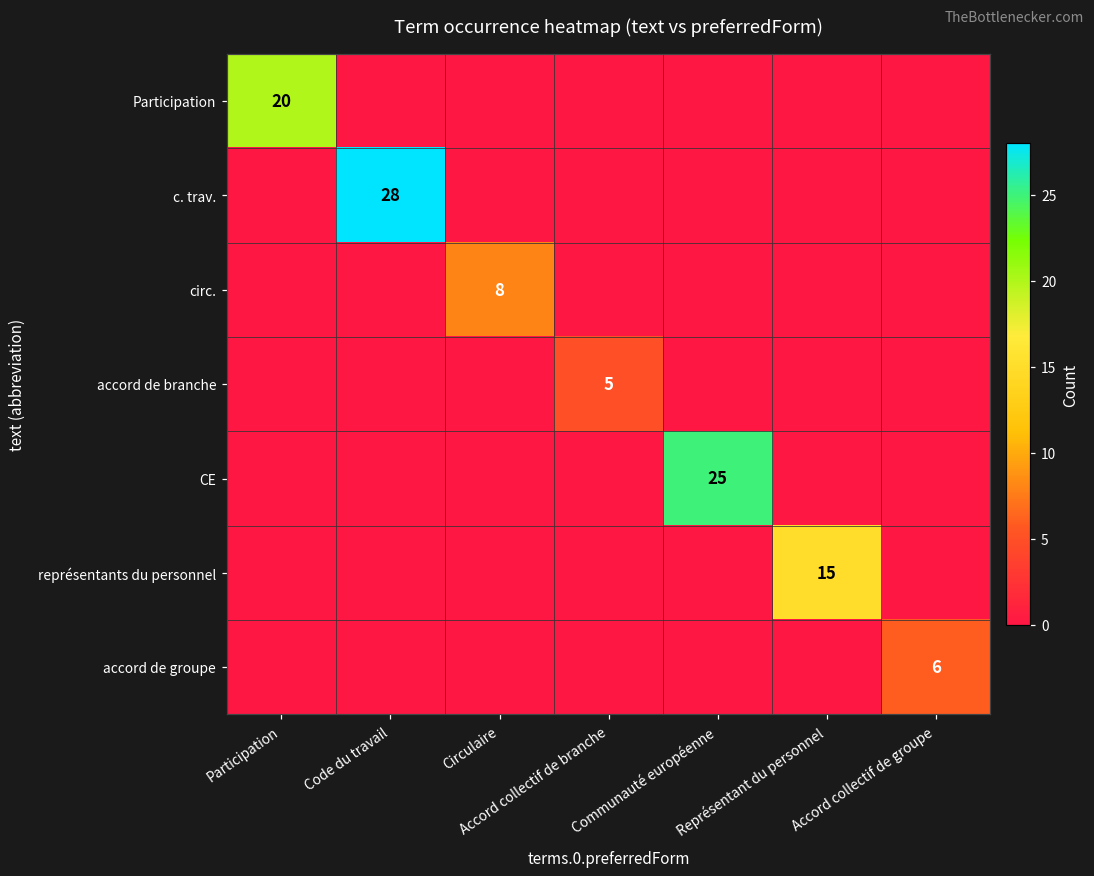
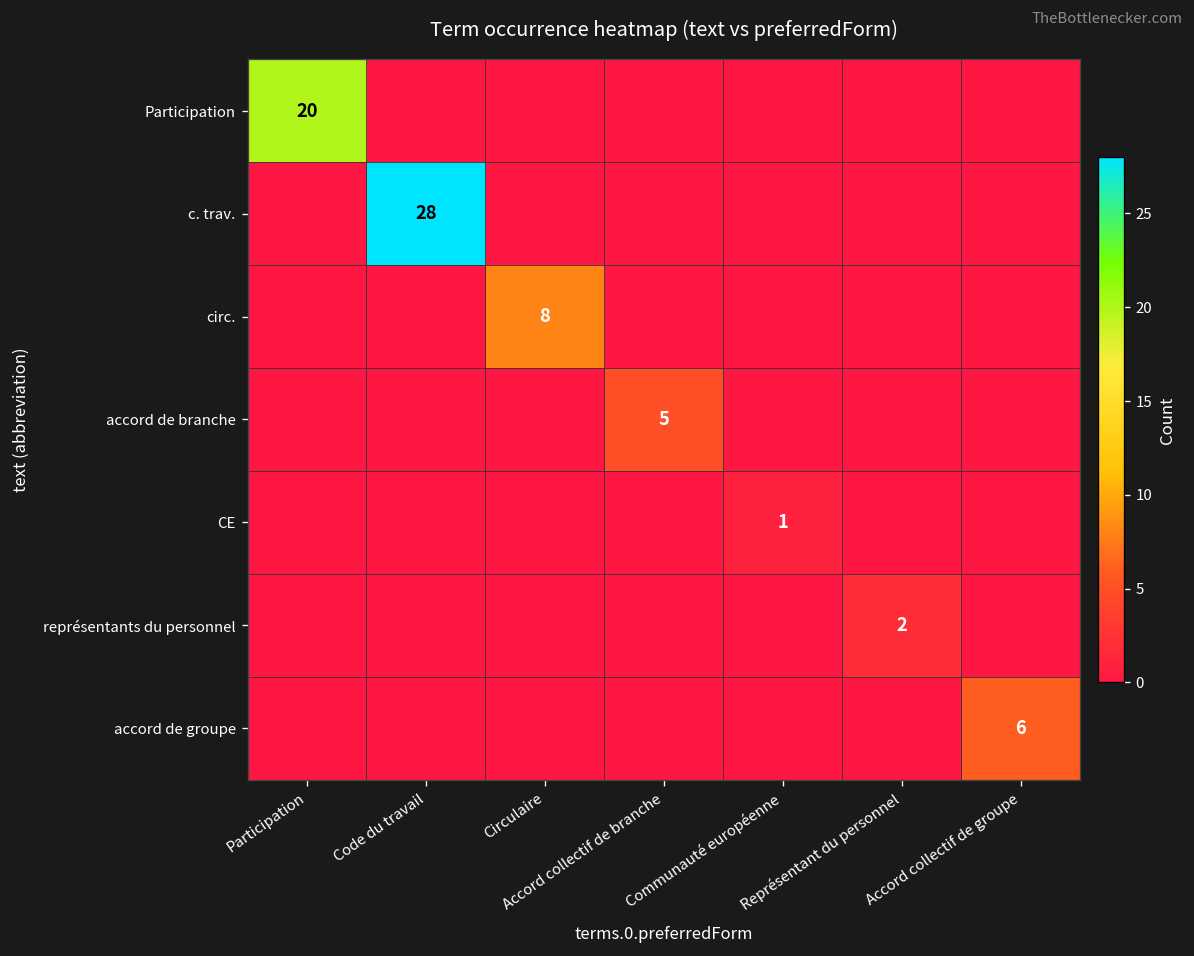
CE, Communauté européenne: 25 -> 1
représentants du personnel, Représentant du personnel: 15 -> 2
